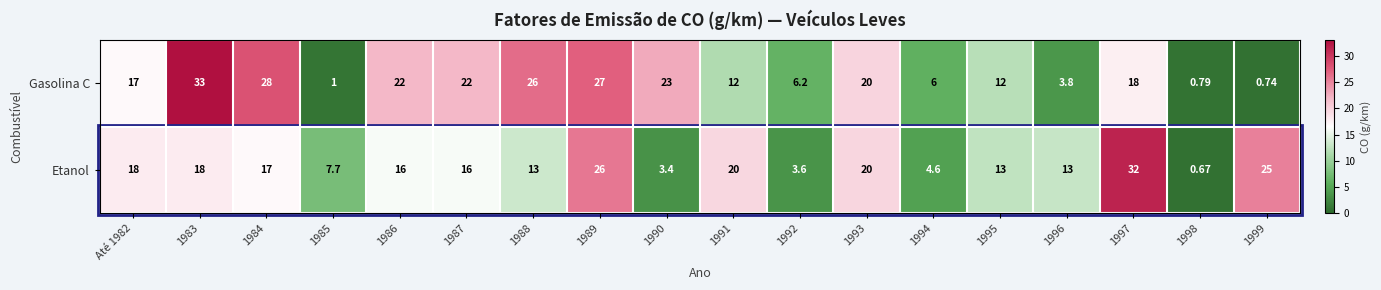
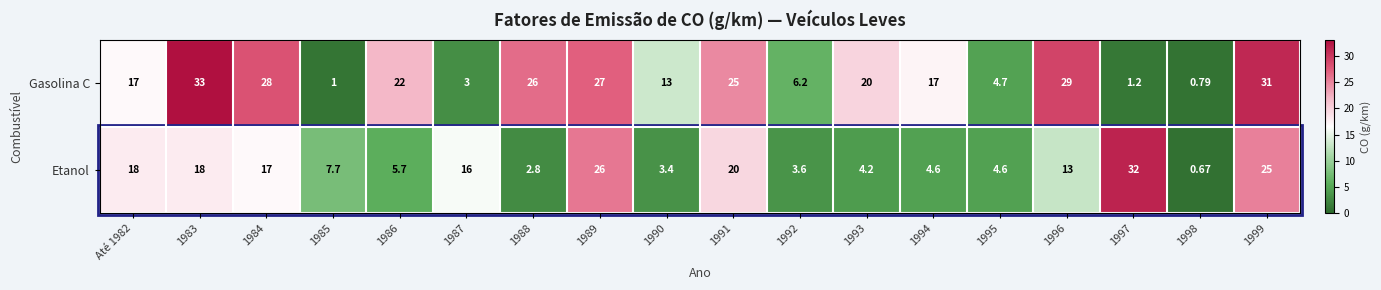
Gasolina C, 1987: 22 -> 3
Gasolina C, 1990: 23 -> 13
Gasolina C, 1991: 12 -> 25
Gasolina C, 1994: 6 -> 17
Gasolina C, 1995: 12 -> 4.7
Gasolina C, 1996: 3.8 -> 29
Gasolina C, 1997: 18 -> 1.2
Gasolina C, 1999: 0.74 -> 31
Etanol, 1986: 16 -> 5.7
Etanol, 1988: 13 -> 2.8
Etanol, 1993: 20 -> 4.2
Etanol, 1995: 13 -> 4.6
